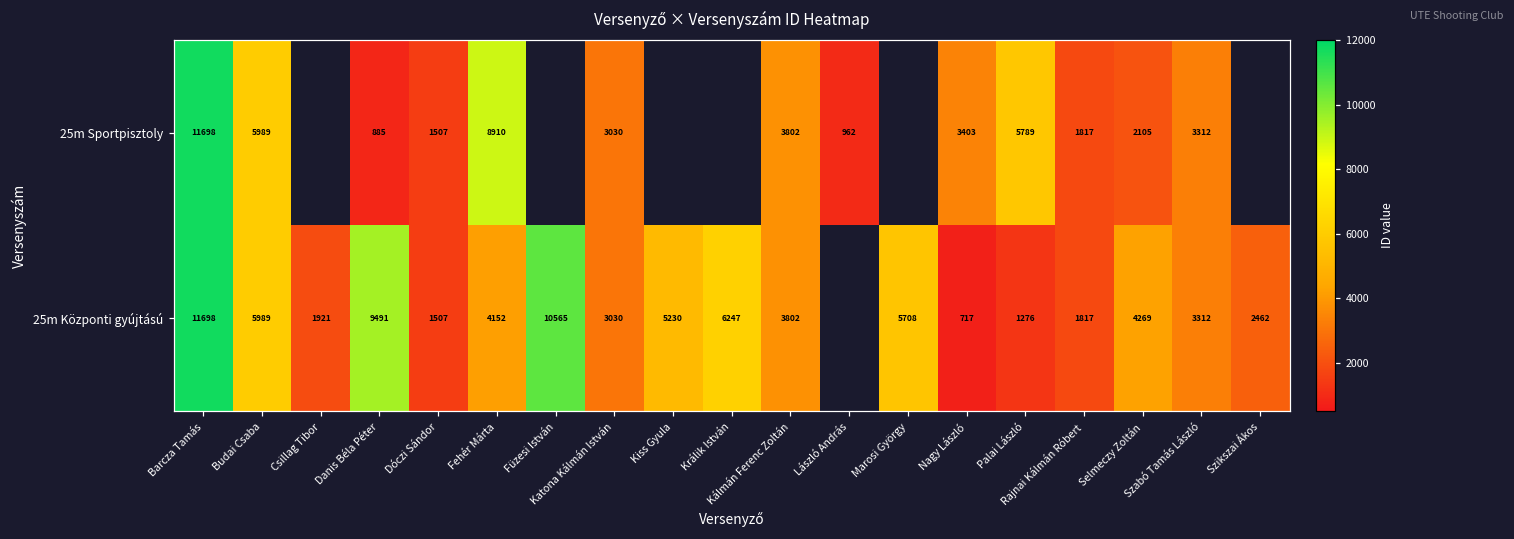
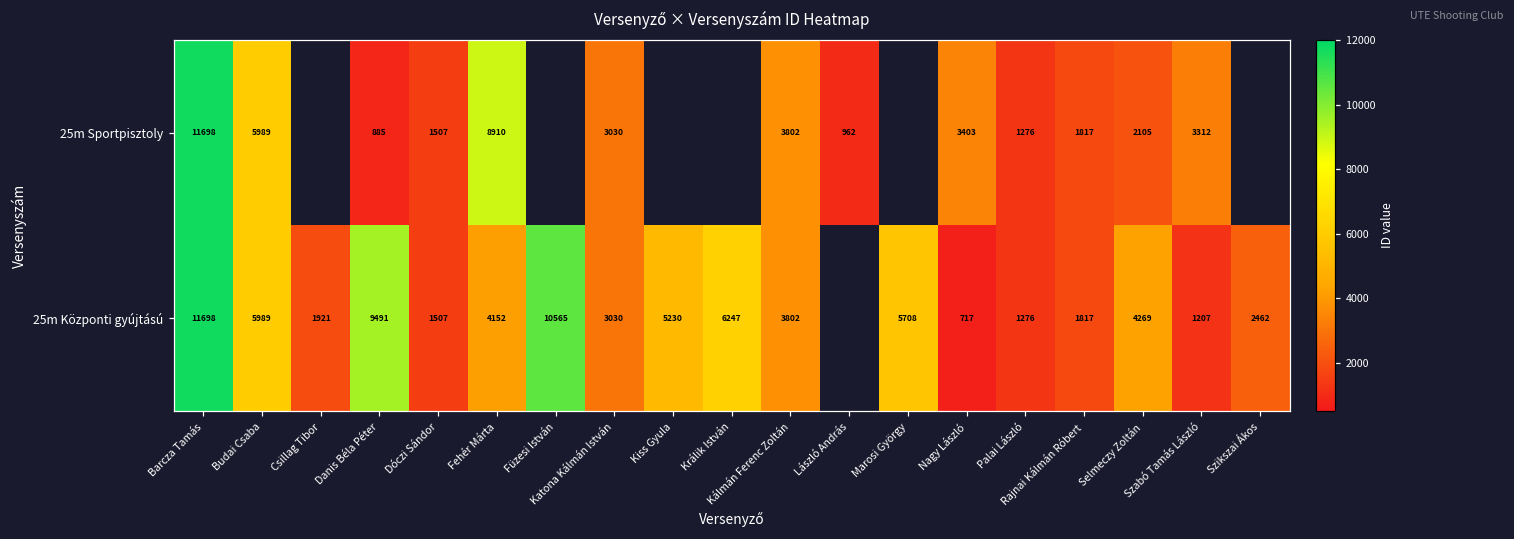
25m Sportpisztoly, Palai László: 5789 -> 1276
25m Központi gyújtású, Szabó Tamás László: 3312 -> 1207
